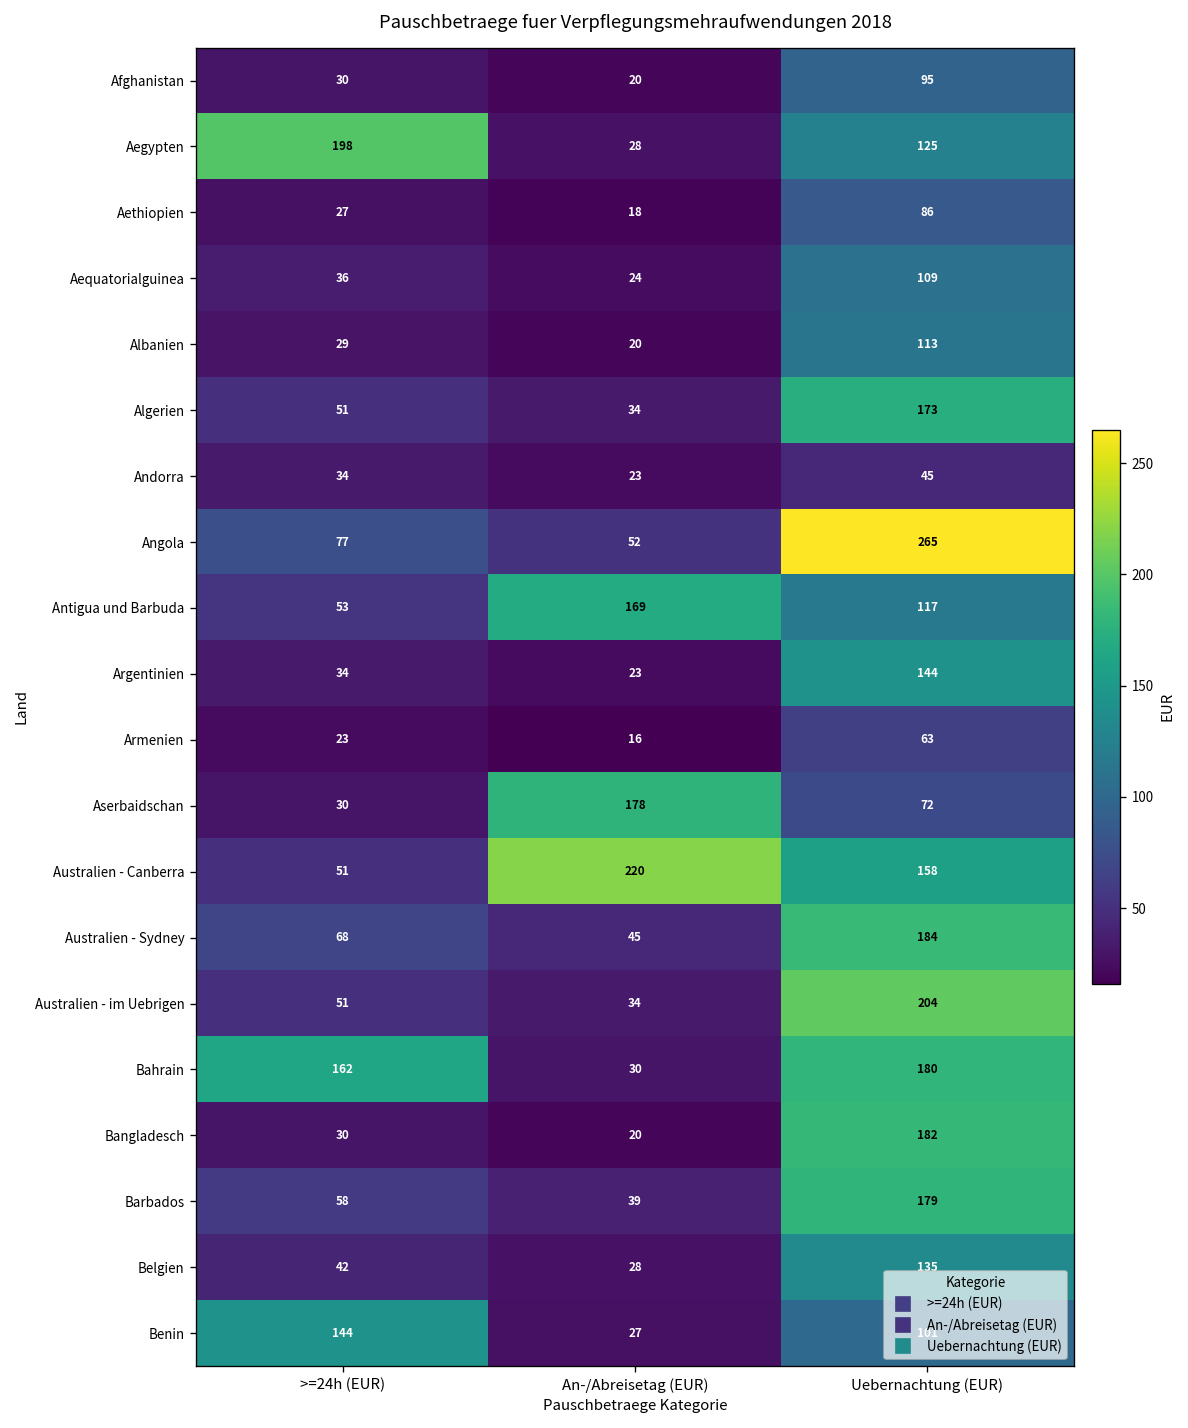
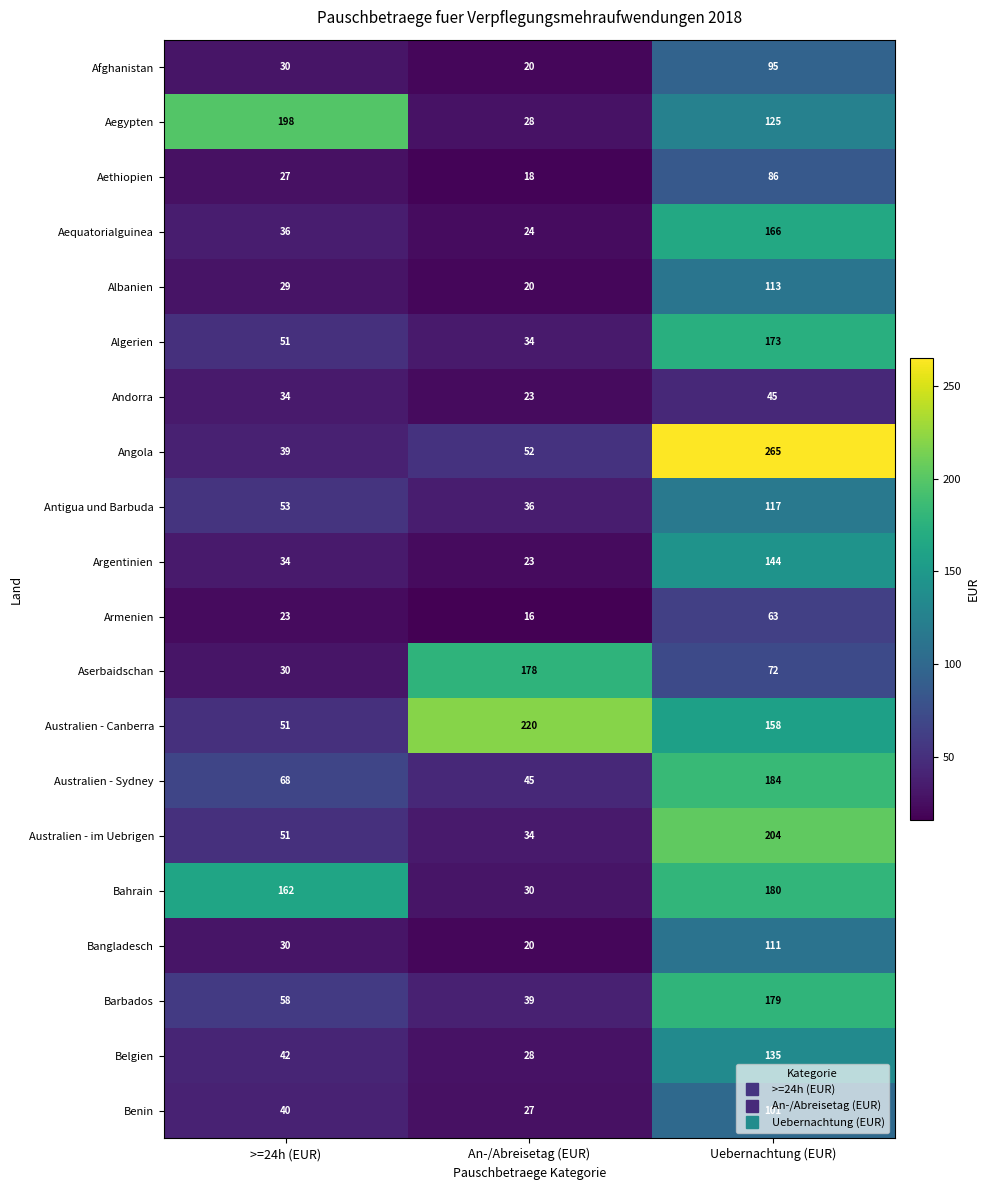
Aequatorialguinea, Uebernachtung (EUR): 109 -> 166
Angola, >=24h (EUR): 77 -> 39
Antigua und Barbuda, An-/Abreisetag (EUR): 169 -> 36
Bangladesch, Uebernachtung (EUR): 182 -> 111
Benin, >=24h (EUR): 144 -> 40
